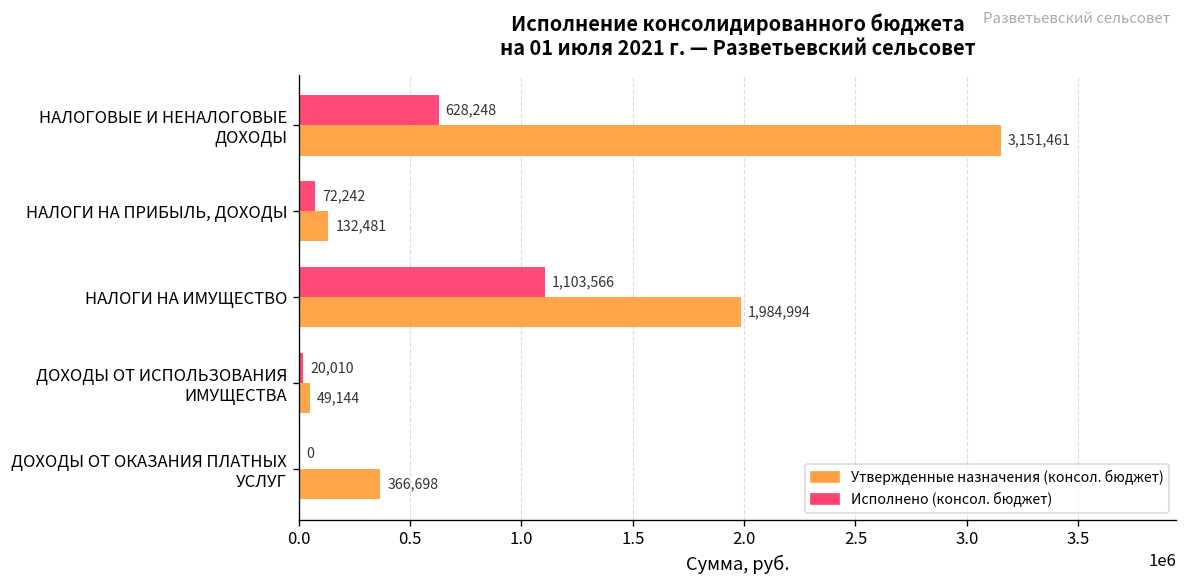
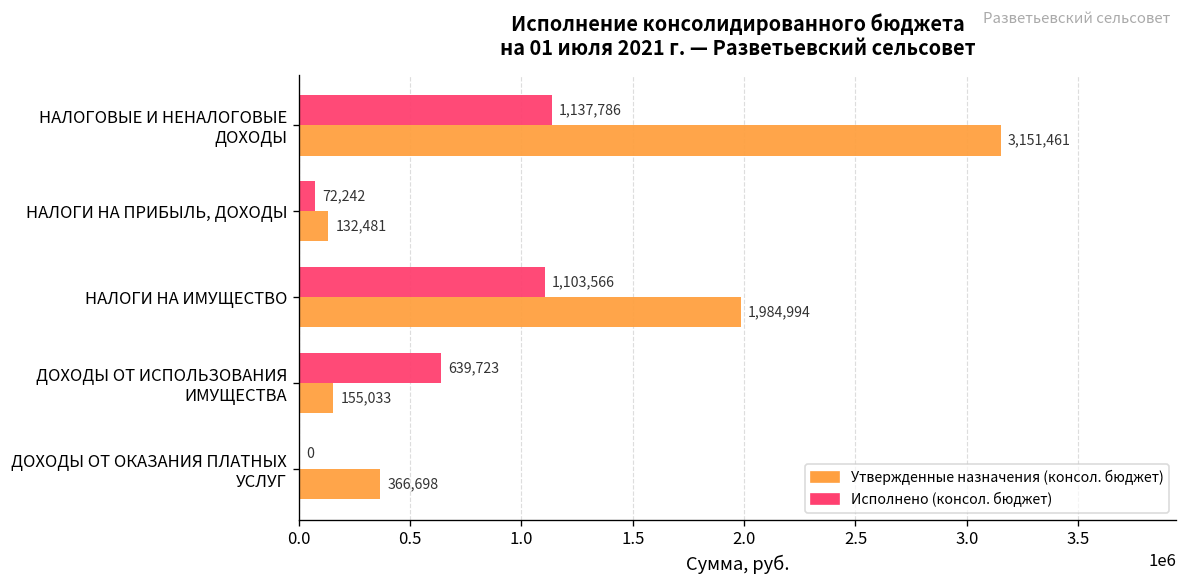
Исполнено (консол. бюджет), НАЛОГОВЫЕ И НЕНАЛОГОВЫЕ ДОХОДЫ: 628,248 -> 1,137,786
Исполнено (консол. бюджет), ДОХОДЫ ОТ ИСПОЛЬЗОВАНИЯ ИМУЩЕСТВА: 20,010 -> 639,723
Утвержденные назначения (консол. бюджет), ДОХОДЫ ОТ ИСПОЛЬЗОВАНИЯ ИМУЩЕСТВА: 49,144 -> 155,033
